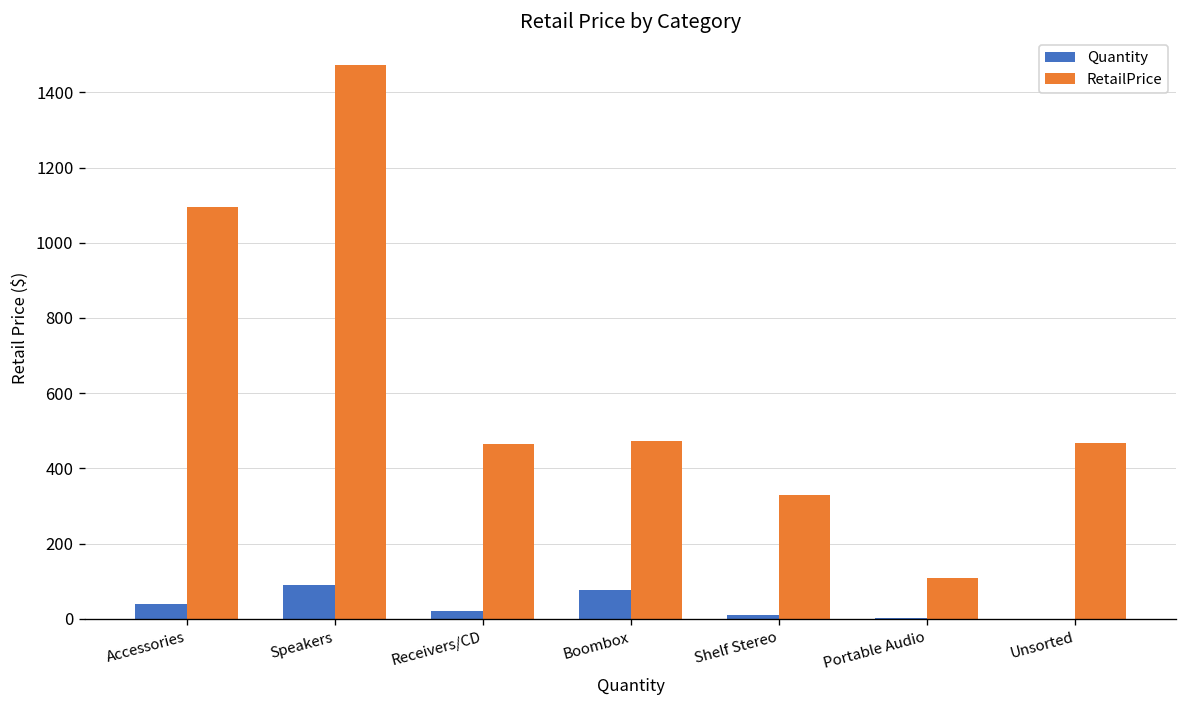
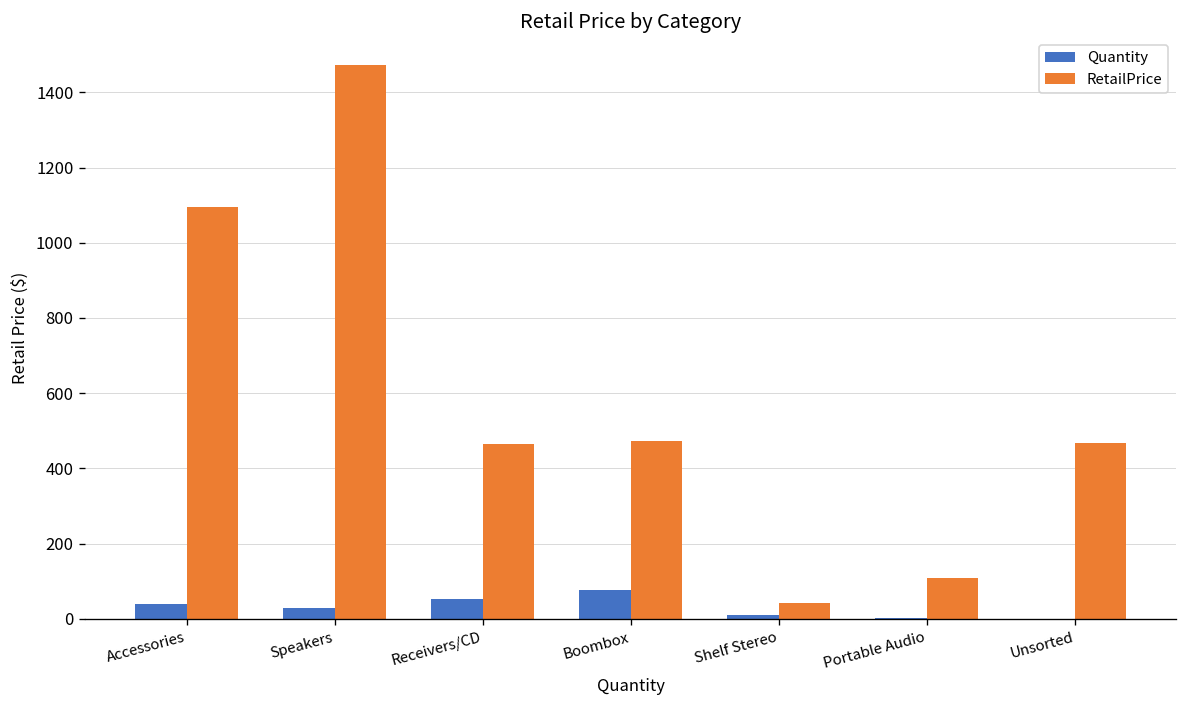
Quantity, Speakers: 90 -> 30
Quantity, Receivers/CD: 20 -> 50
RetailPrice, Shelf Stereo: 330 -> 40
